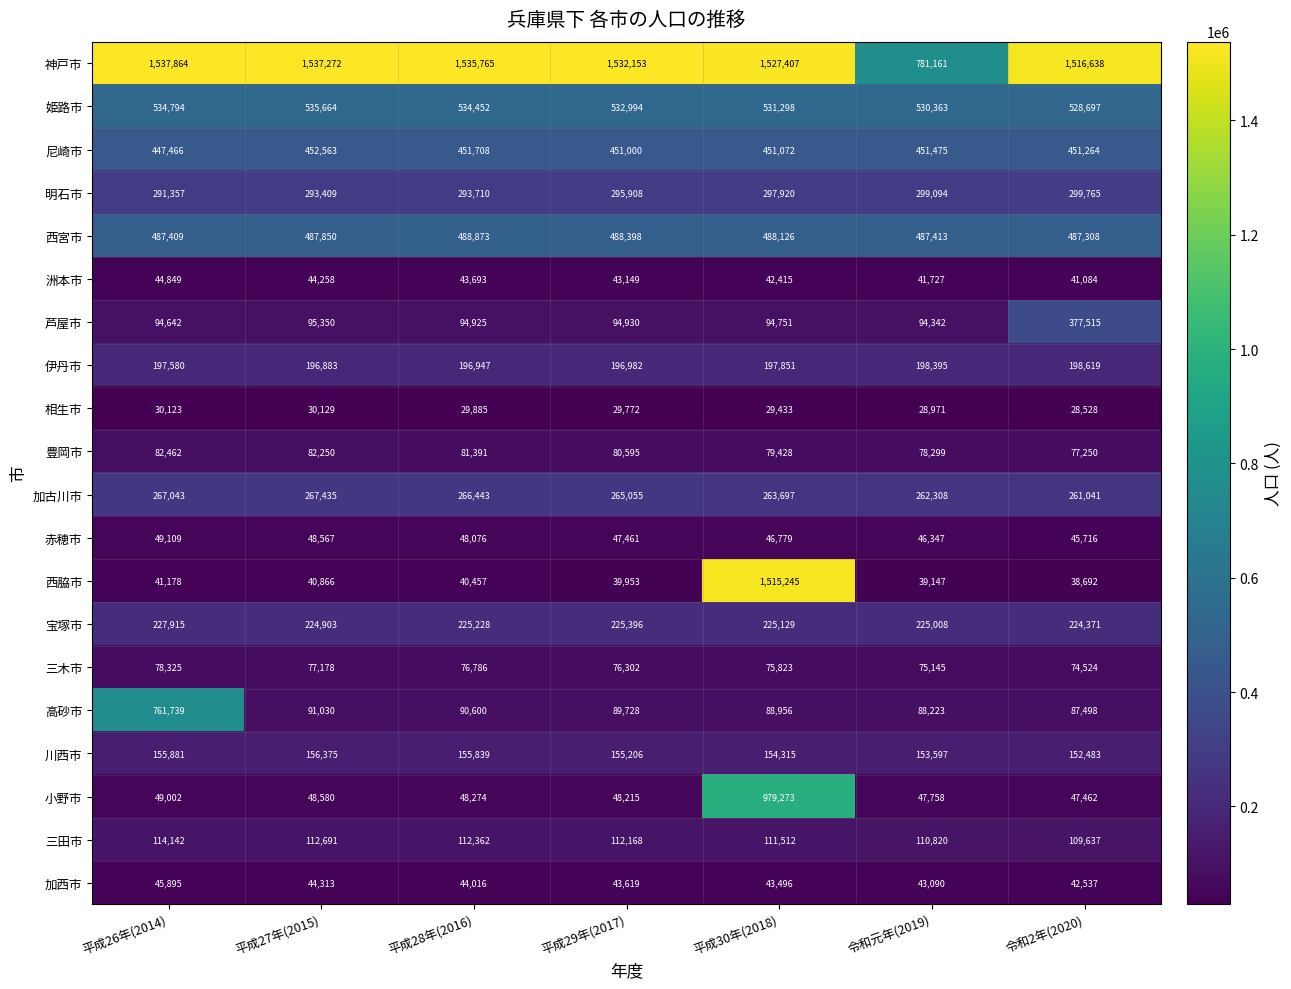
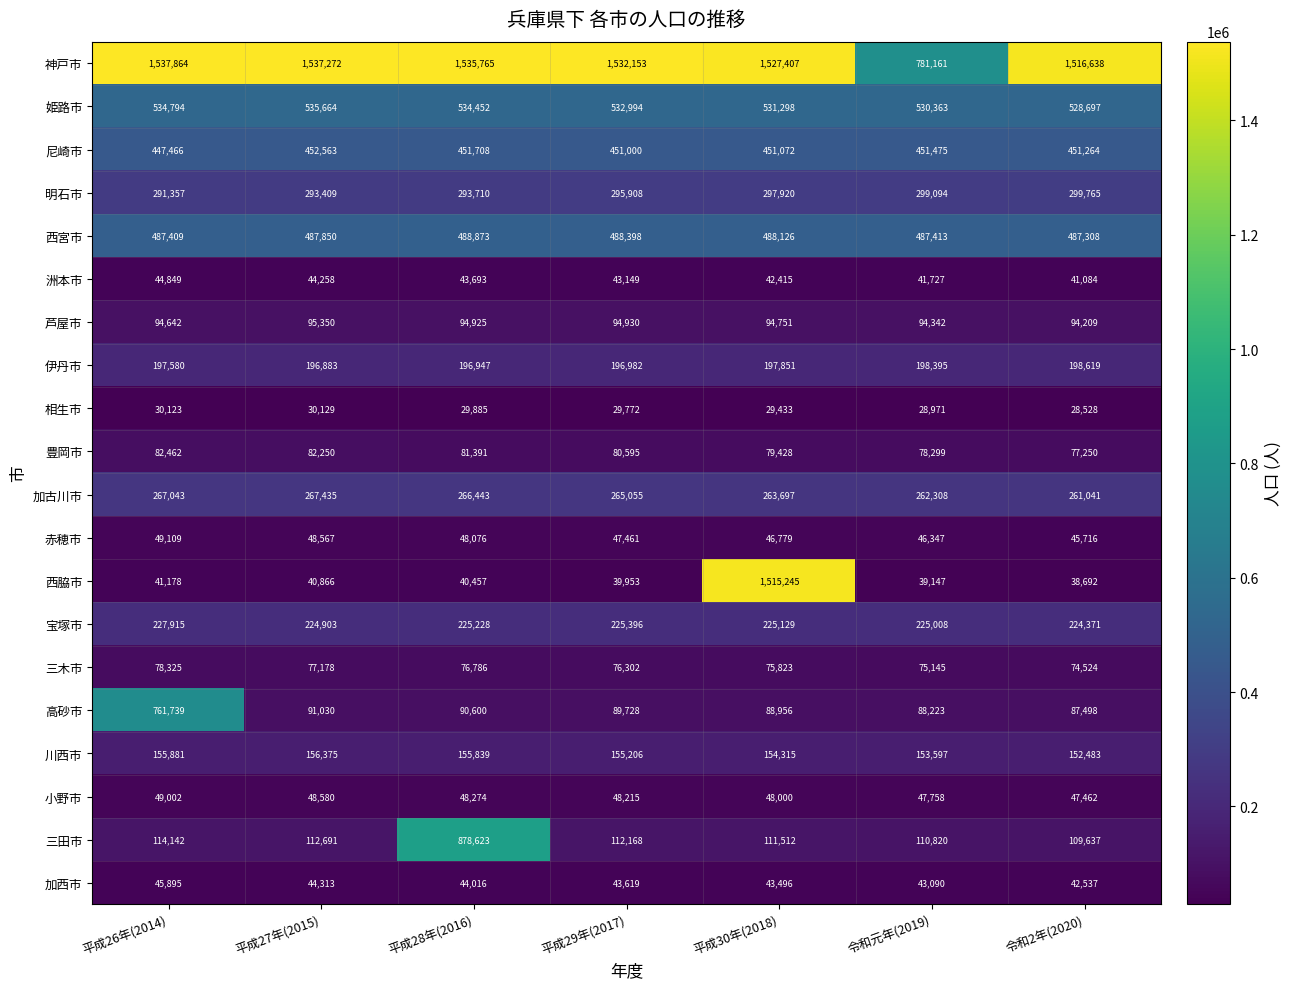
芦屋市, 令和2年(2020): 377,515 -> 94,209
小野市, 平成30年(2018): 979,273 -> 48,000
三田市, 平成28年(2016): 112,362 -> 878,623
